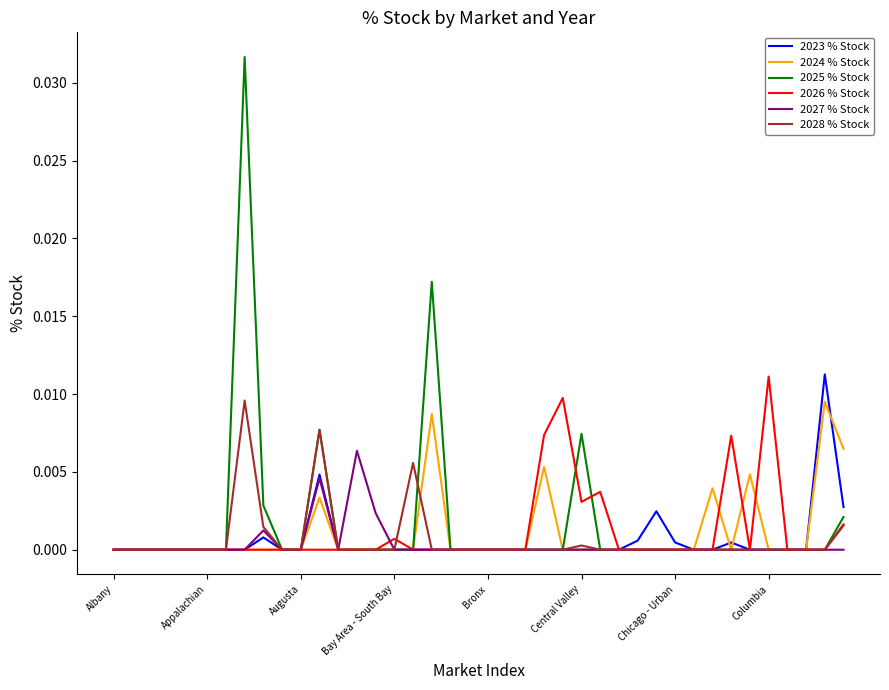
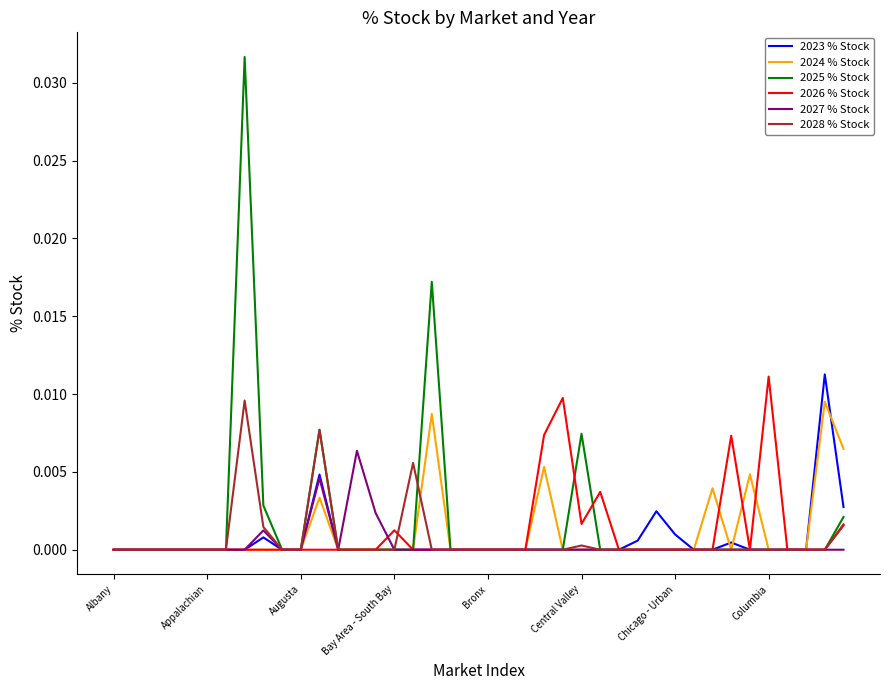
2026 % Stock, Bay Area - South Bay: 0.0007 -> 0.0012
2026 % Stock, Central Valley: 0.0031 -> 0.0017
2023 % Stock, Chicago - Urban: 0.0005 -> 0.0010
